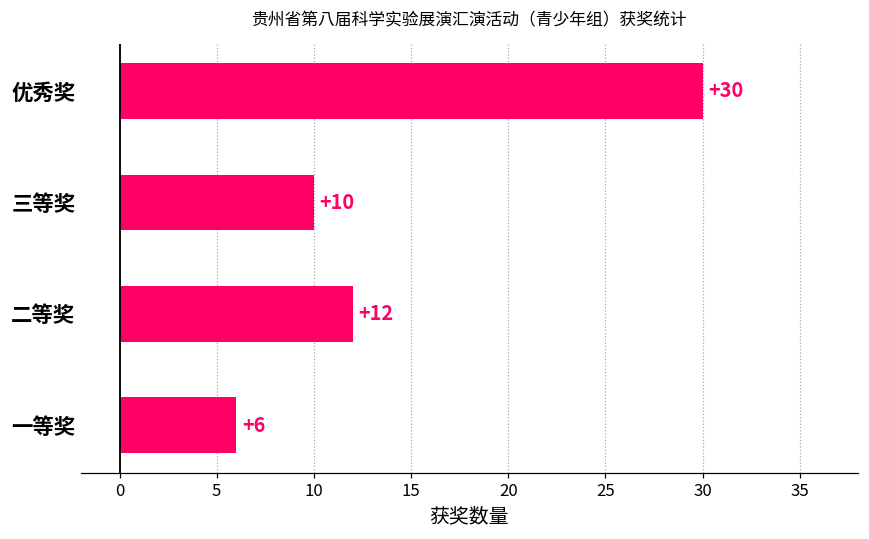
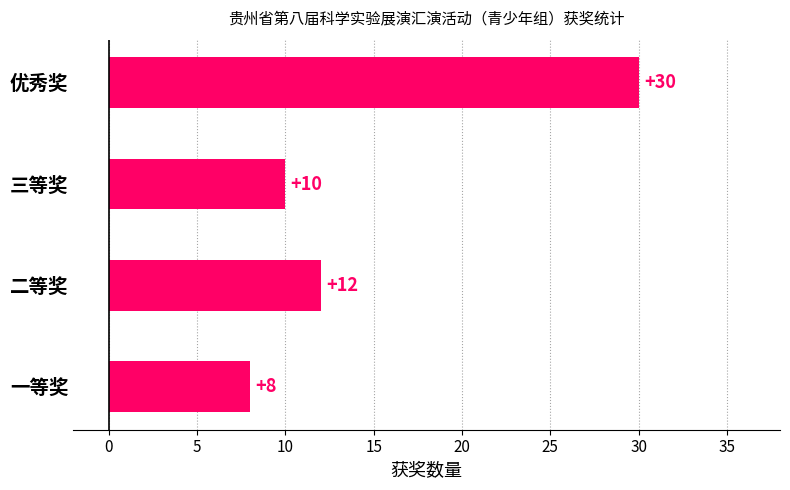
一等奖: +6 -> +8
